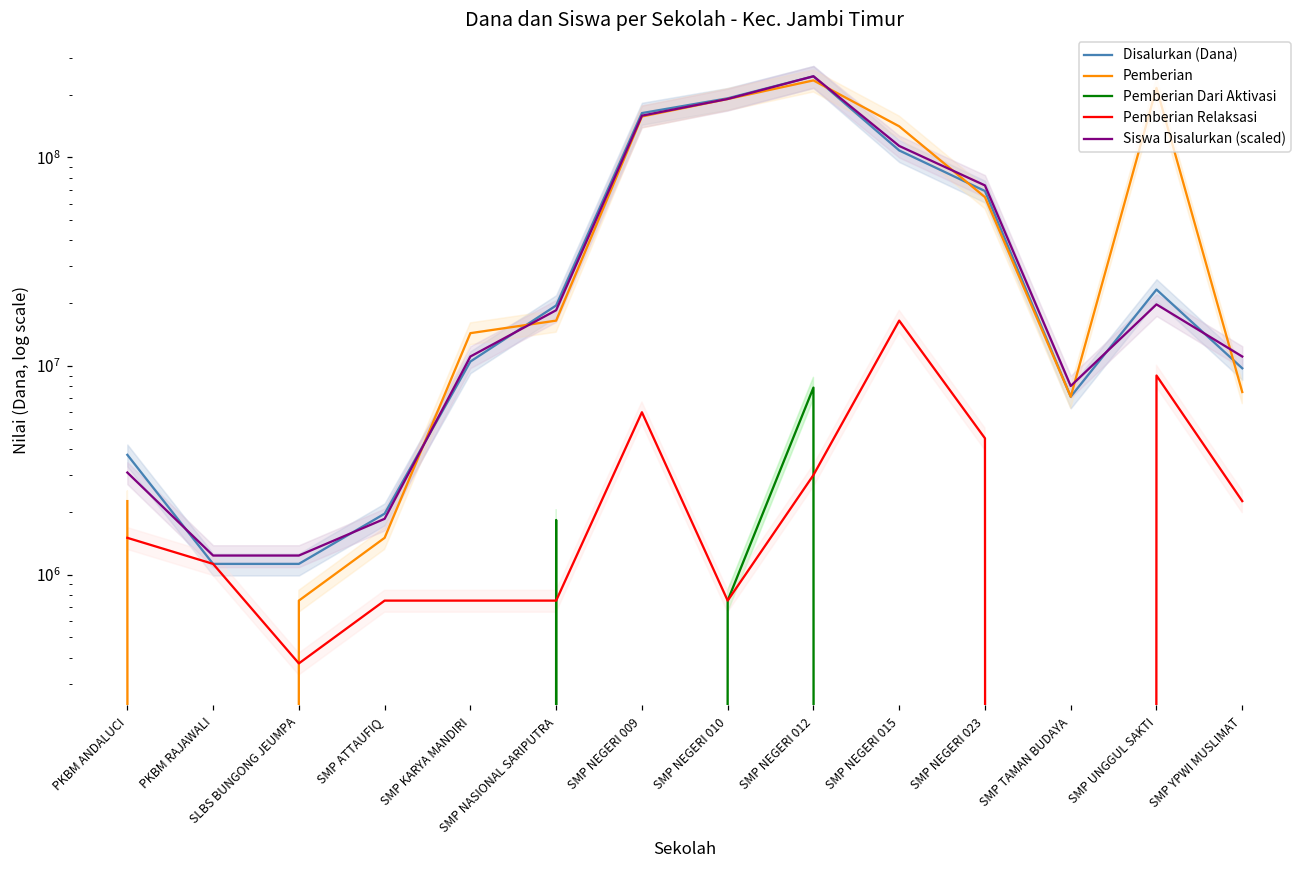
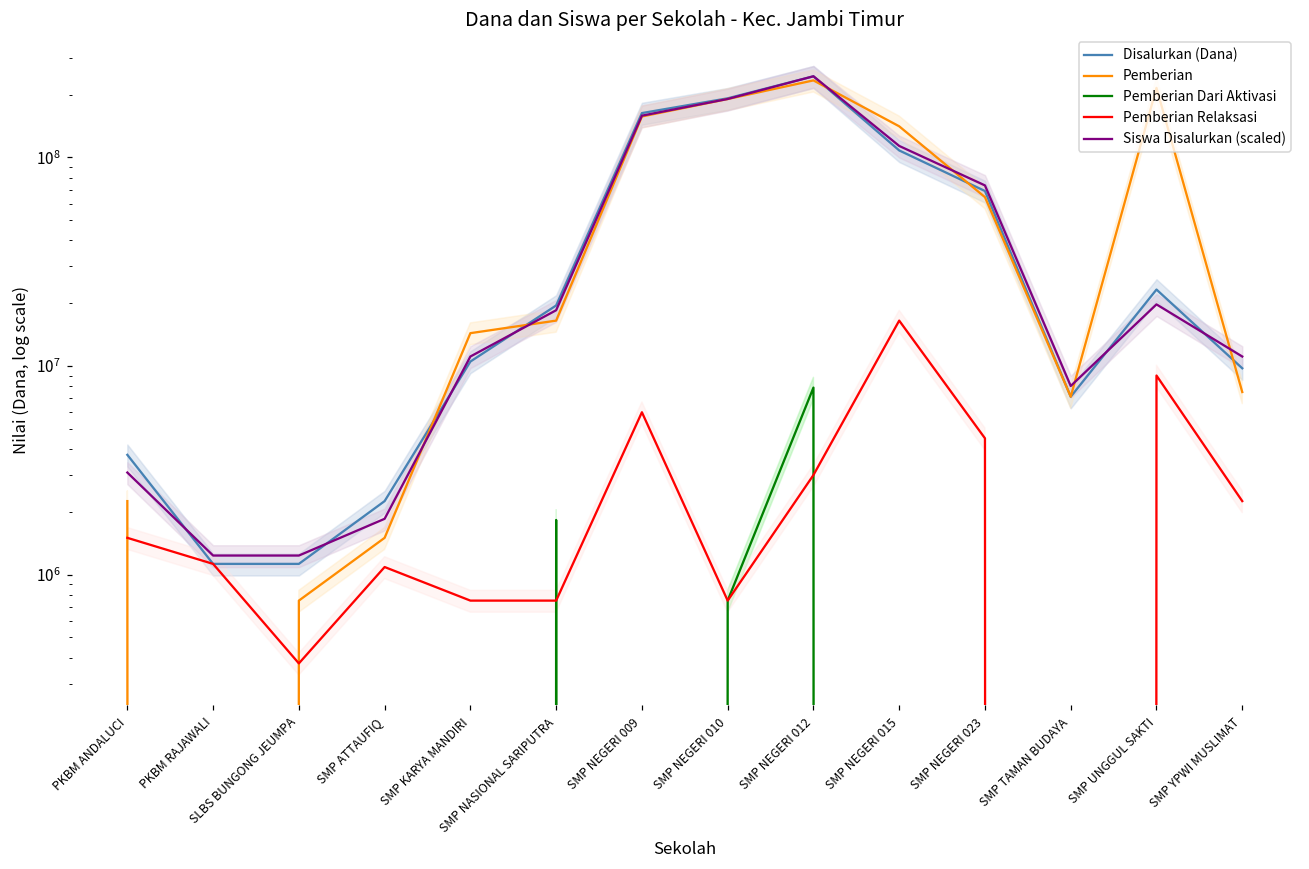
Disalurkan (Dana), SMP ATTAUFIQ: 2000000 -> 2300000
Pemberian Relaksasi, SMP ATTAUFIQ: 750000 -> 1100000
